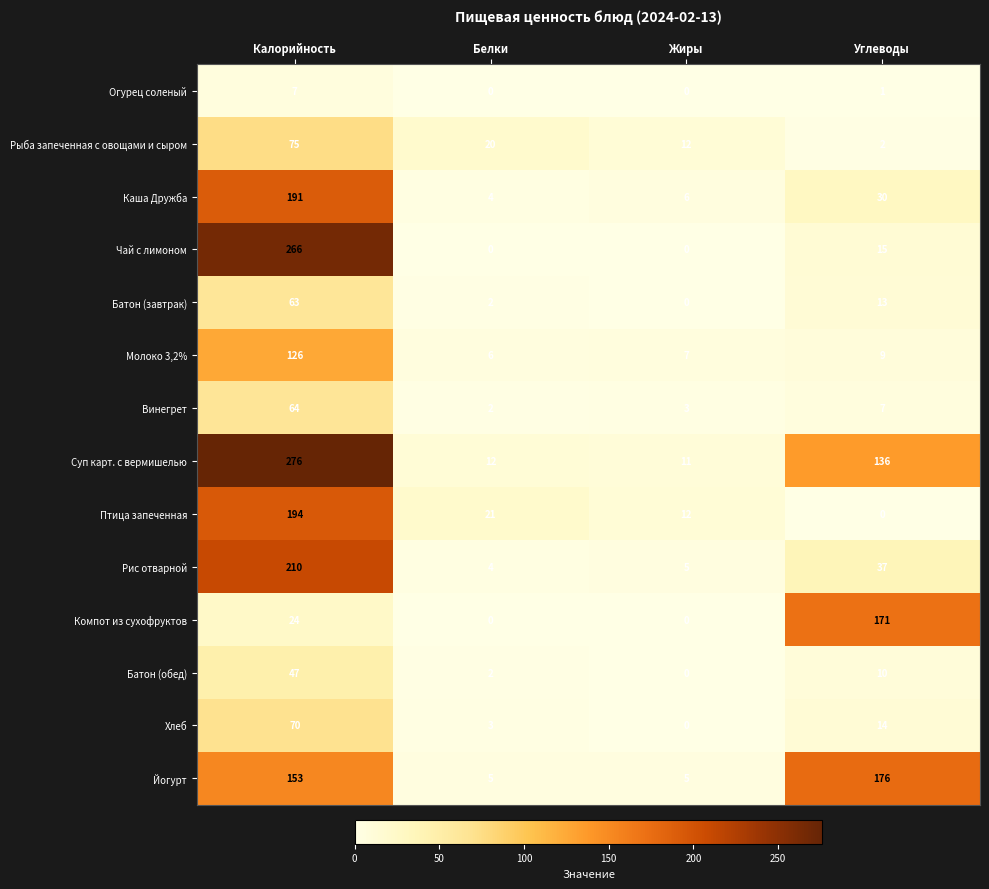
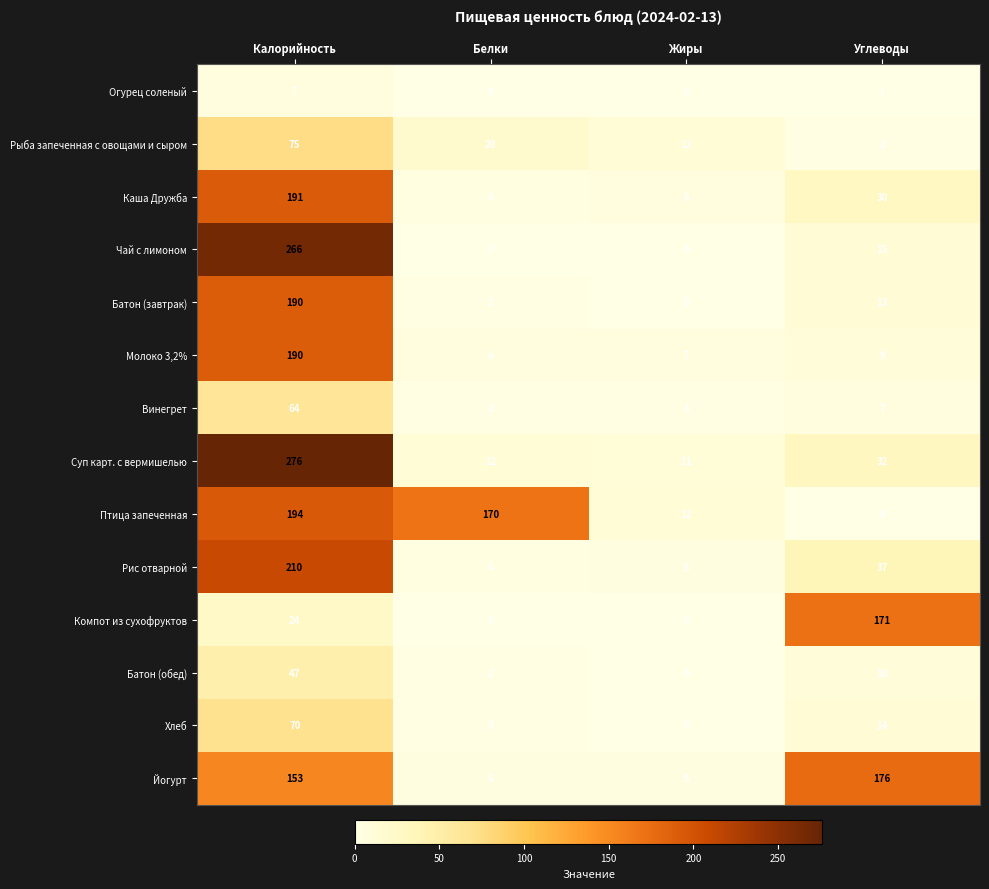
Батон (завтрак), Калорийность: 63 -> 190
Молоко 3,2%, Калорийность: 126 -> 190
Суп карт. с вермишелью, Углеводы: 136 -> 32
Птица запеченная, Белки: 21 -> 170
